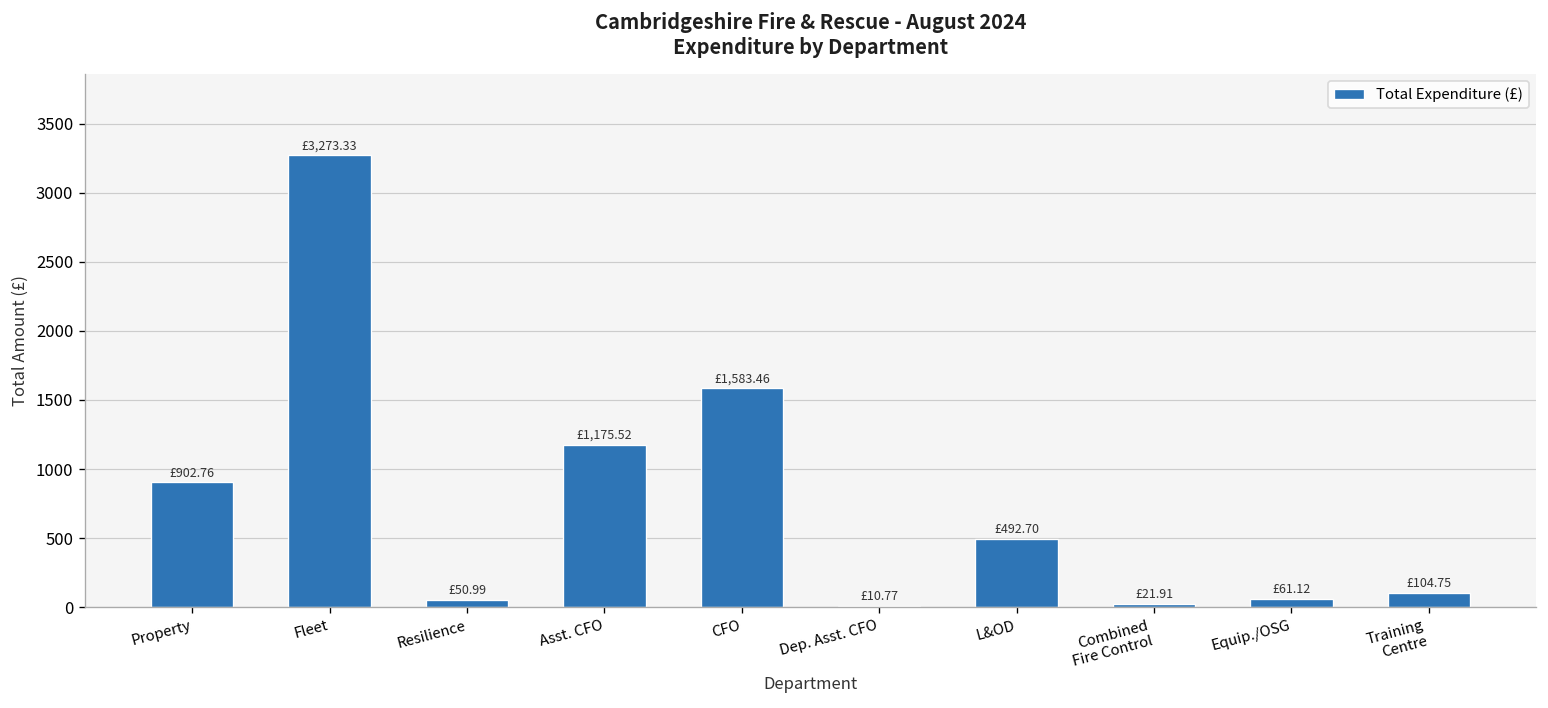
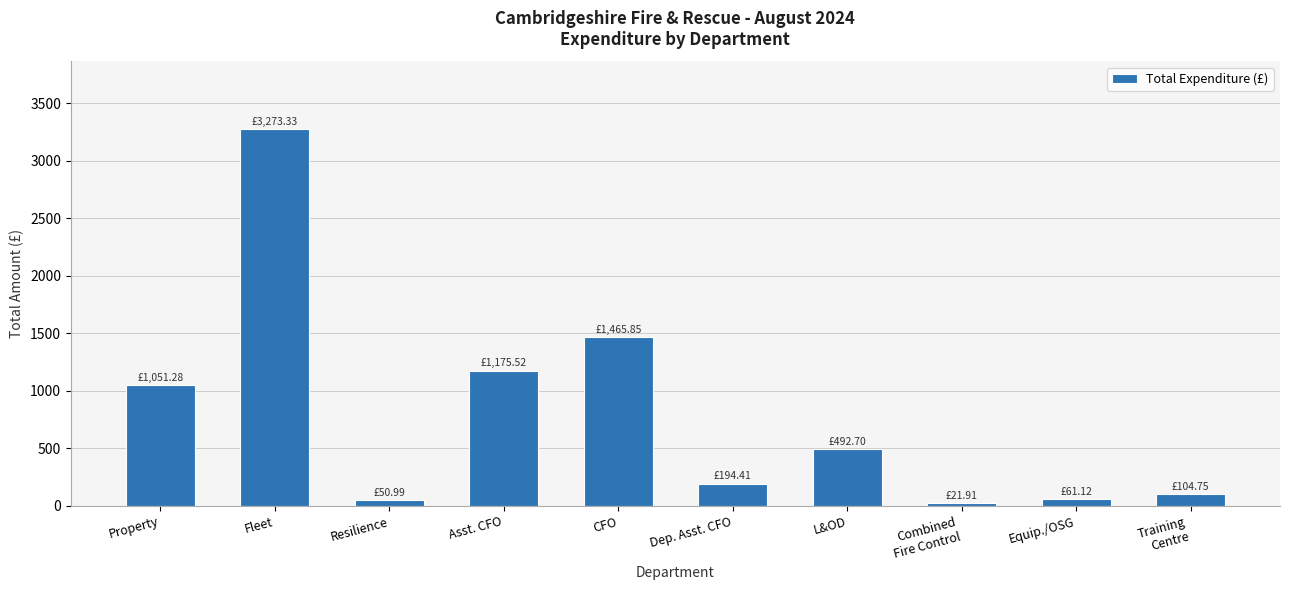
Property: £902.76 -> £1,051.28
CFO: £1,583.46 -> £1,465.85
Dep. Asst. CFO: £10.77 -> £194.41
